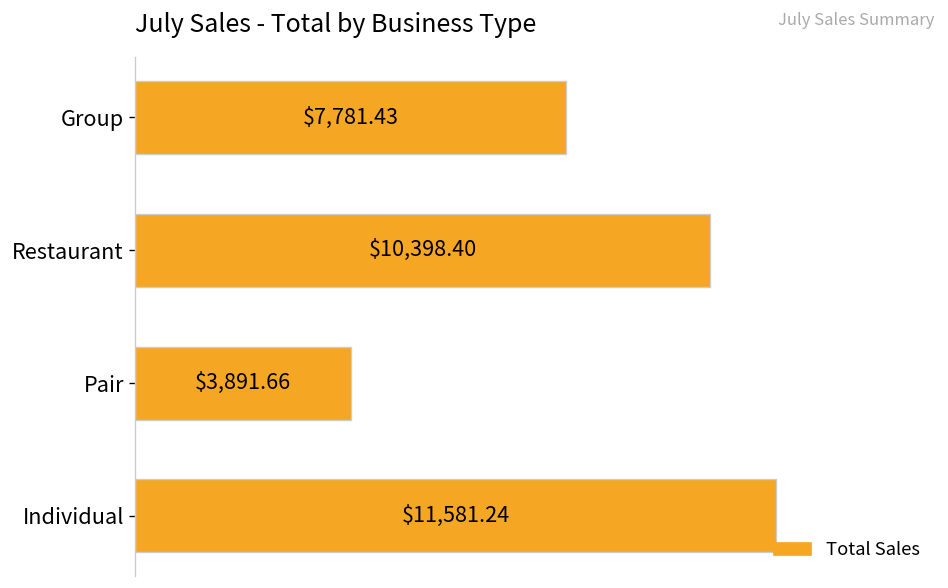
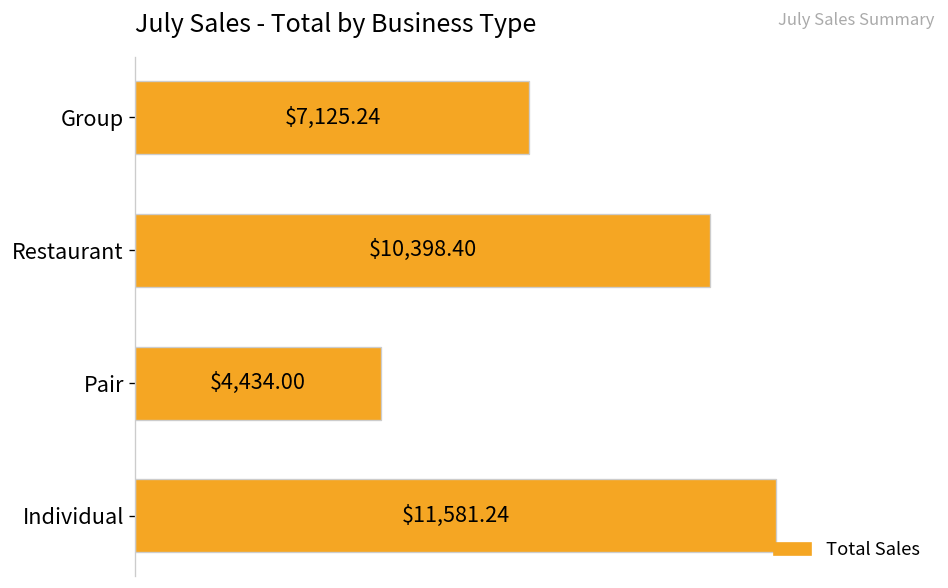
Group: $7,781.43 -> $7,125.24
Pair: $3,891.66 -> $4,434.00
